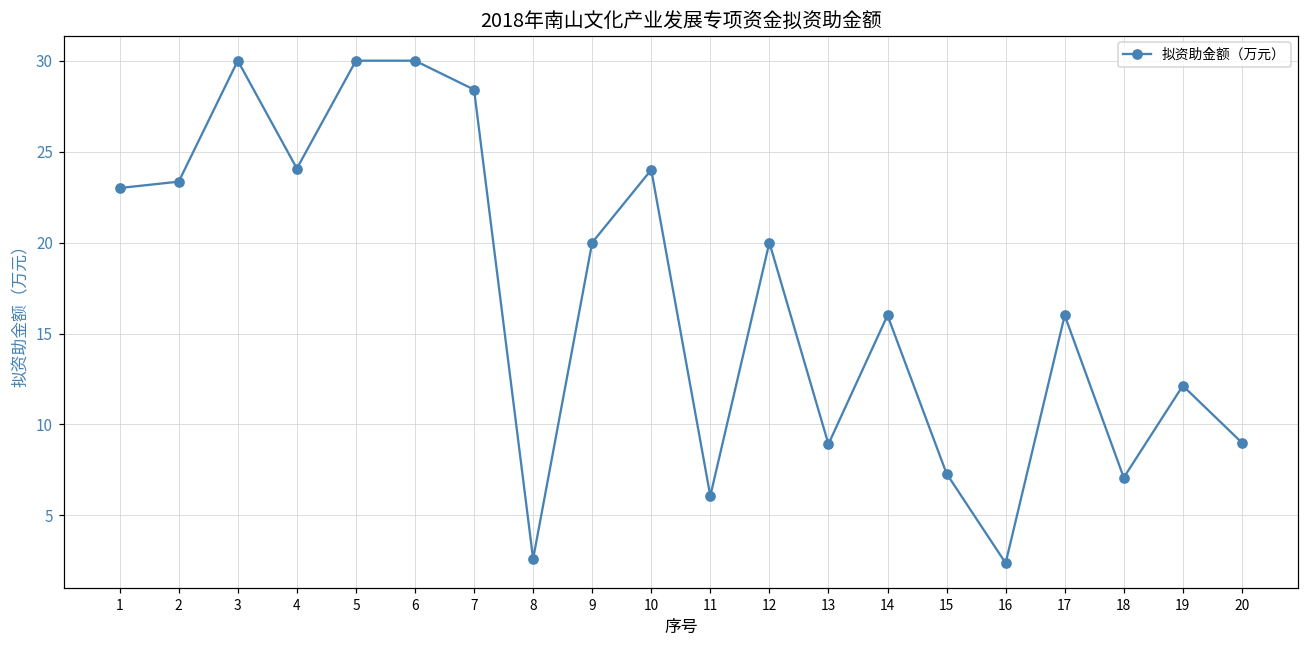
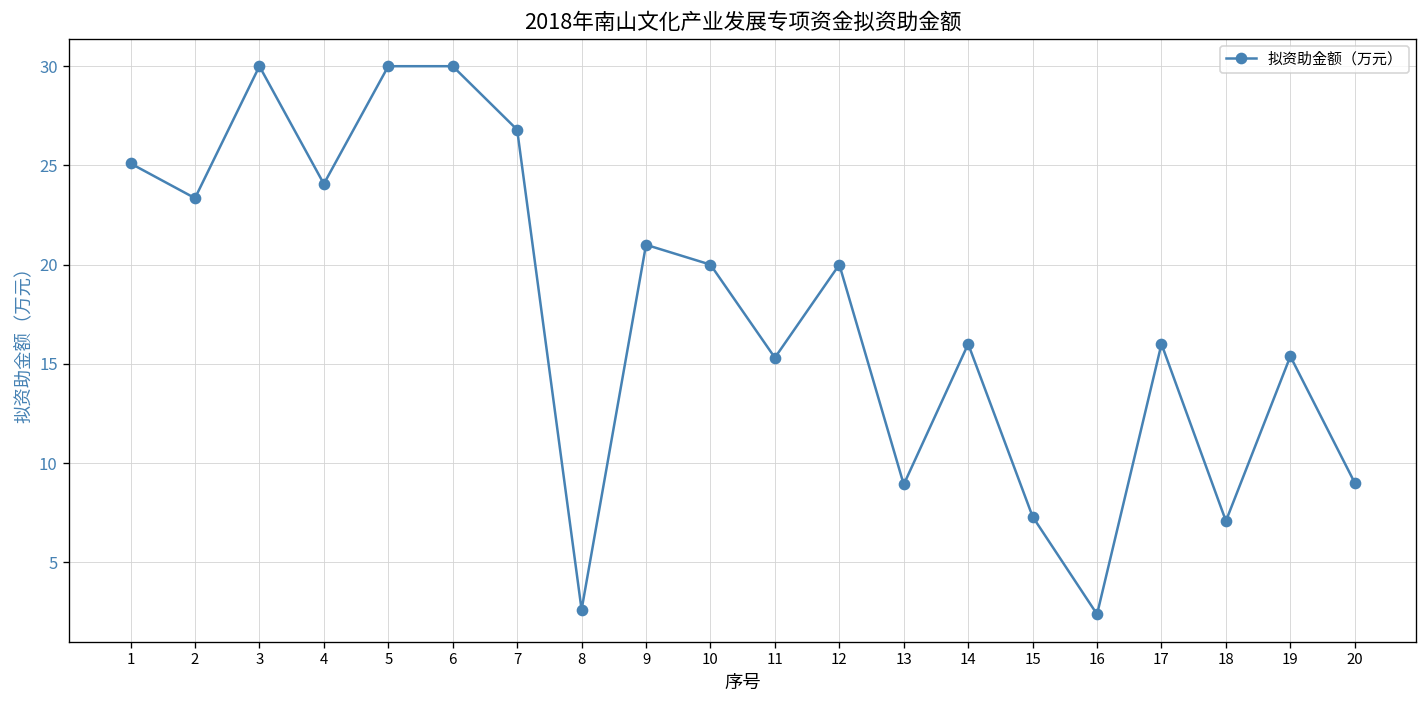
1: 23.0 -> 25.1
7: 28.4 -> 26.8
9: 20 -> 21
10: 24 -> 20
11: 6.1 -> 15.3
19: 12.1 -> 15.4
